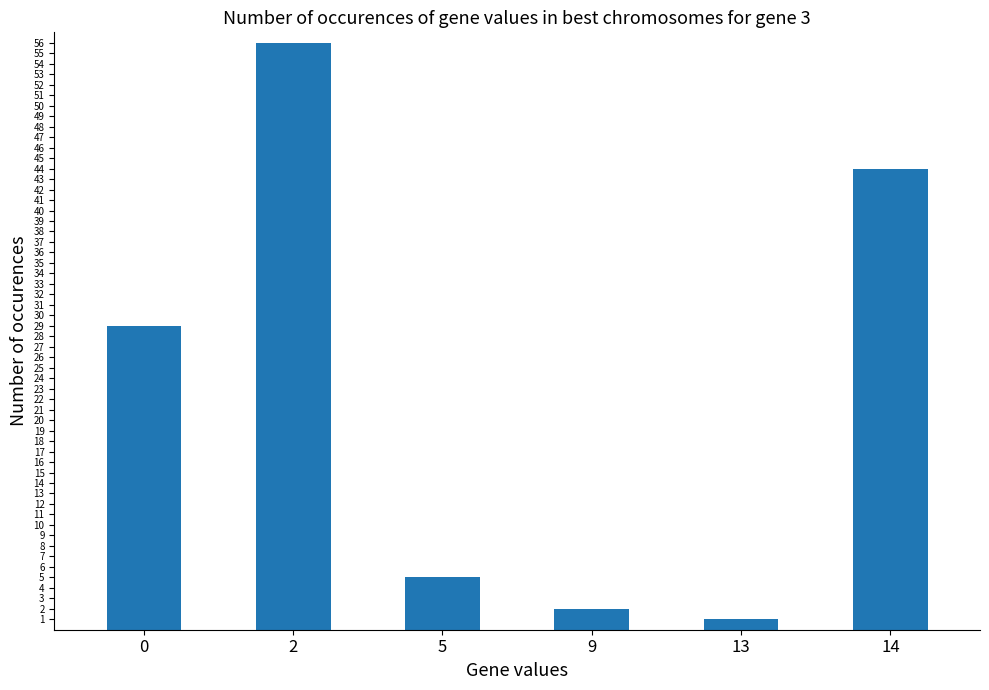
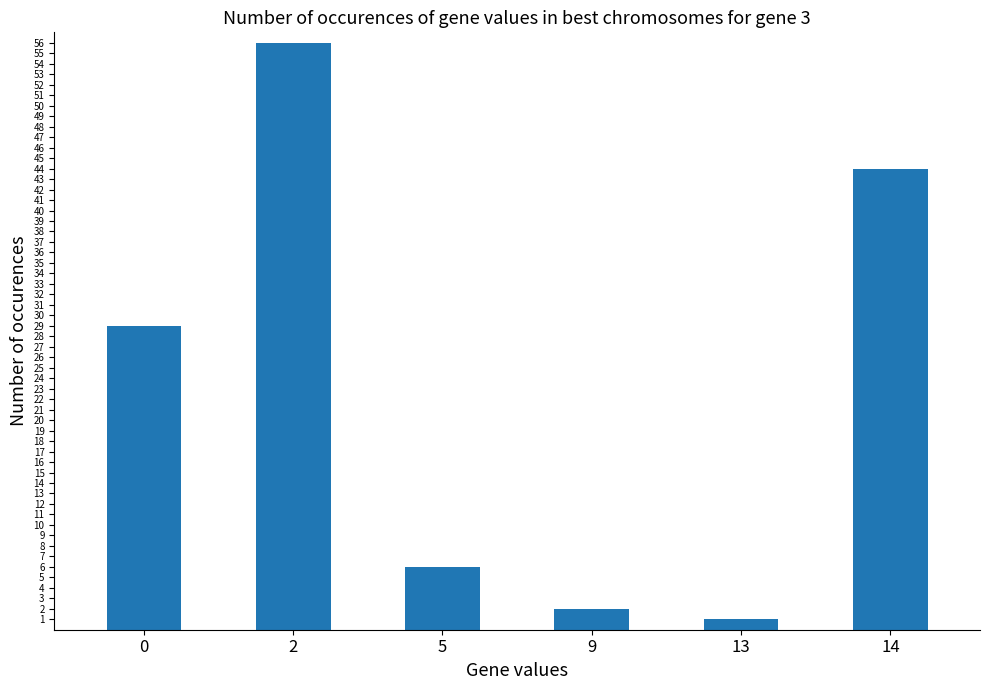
5: 5 -> 6
